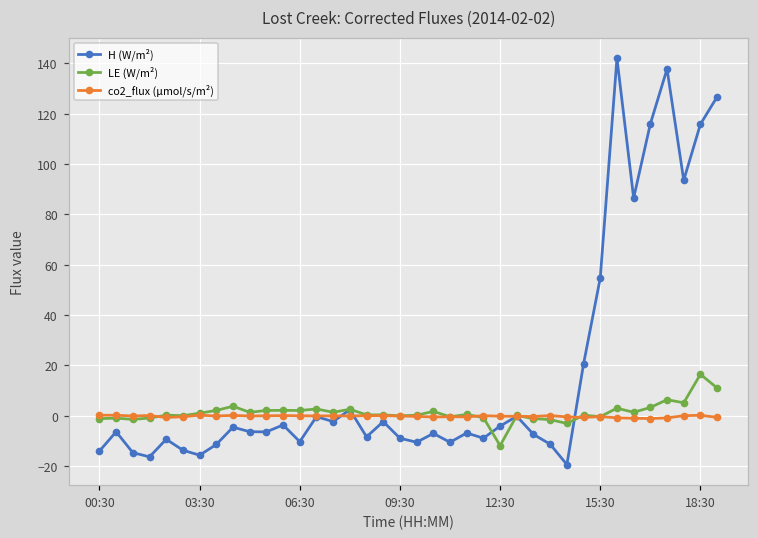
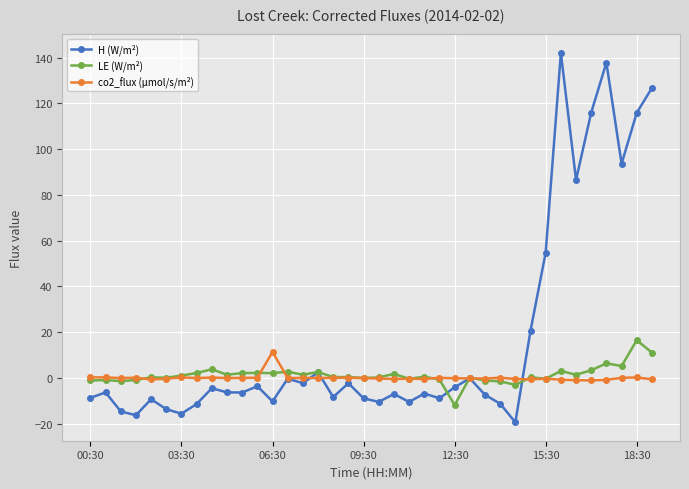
H (W/m²), 00:30: -14 -> -9
co2_flux (µmol/s/m²), 06:30: 0 -> 11
